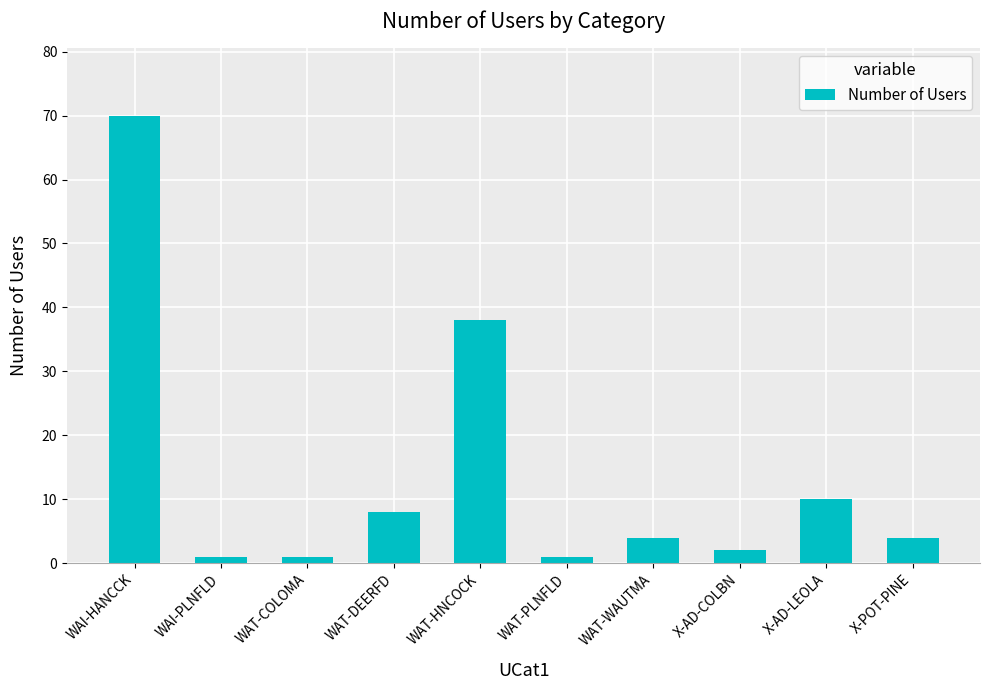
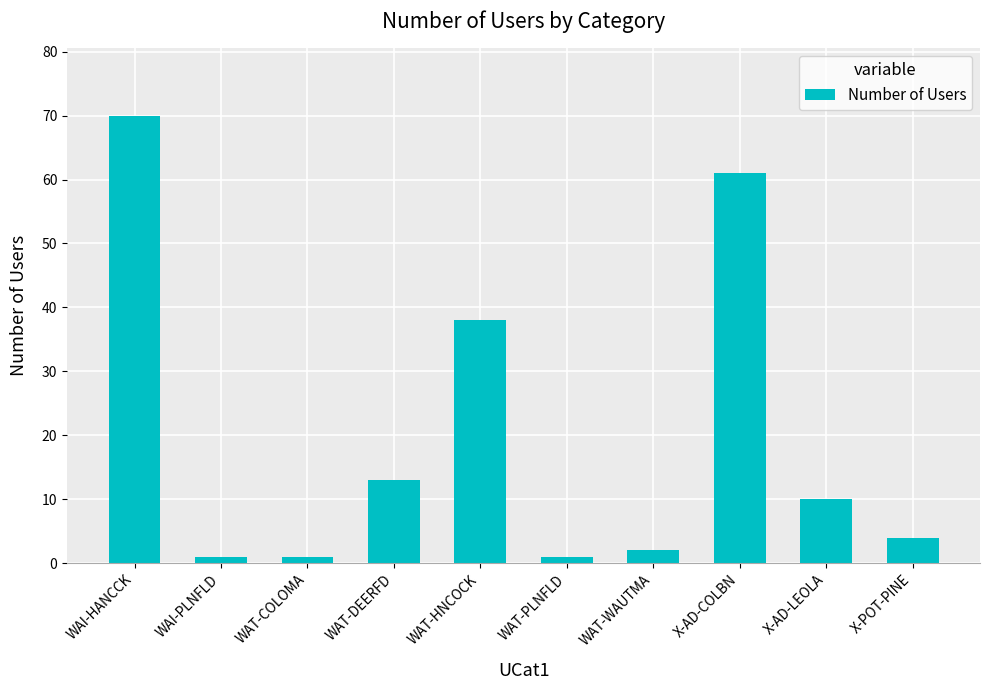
WAT-DEERFD: 8 -> 13
WAT-WAUTMA: 4 -> 2
X-AD-COLBN: 2 -> 61
